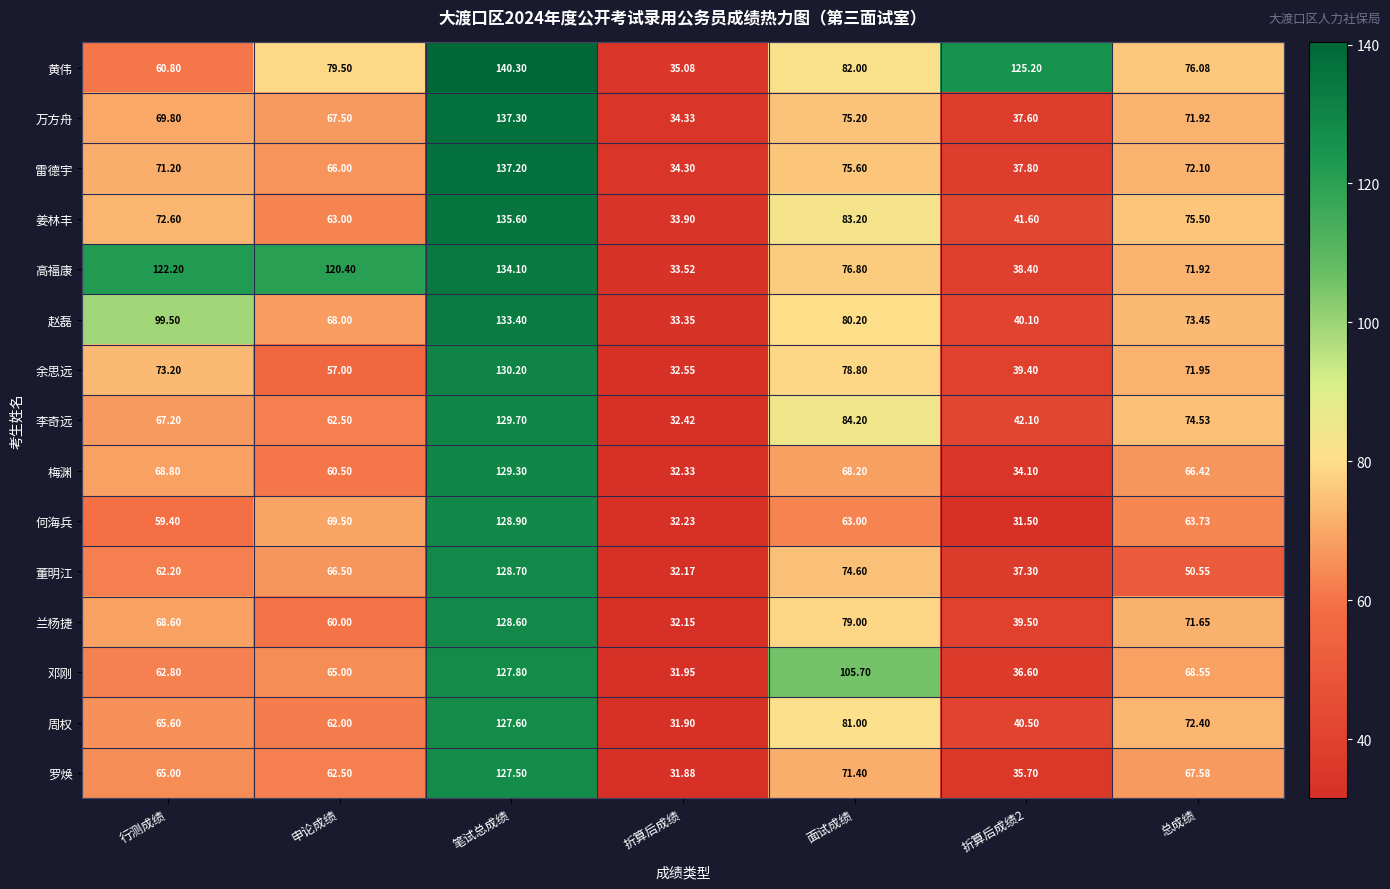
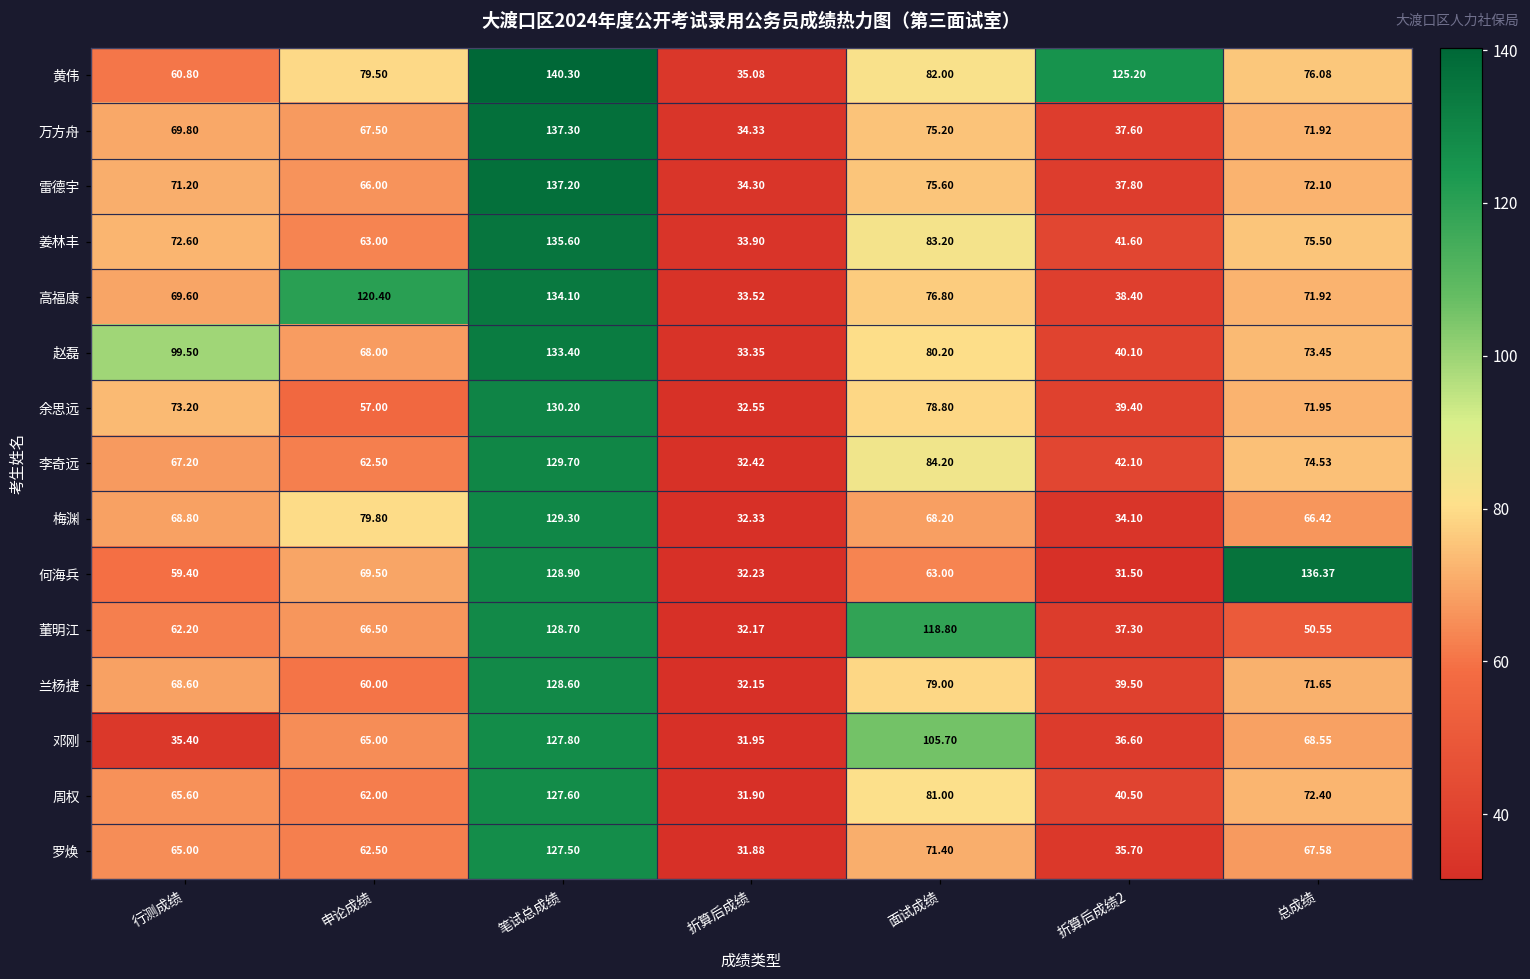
高福康, 行测成绩: 122.20 -> 69.60
梅渊, 申论成绩: 60.50 -> 79.80
何海兵, 总成绩: 63.73 -> 136.37
董明江, 面试成绩: 74.60 -> 118.80
邓刚, 行测成绩: 62.80 -> 35.40
